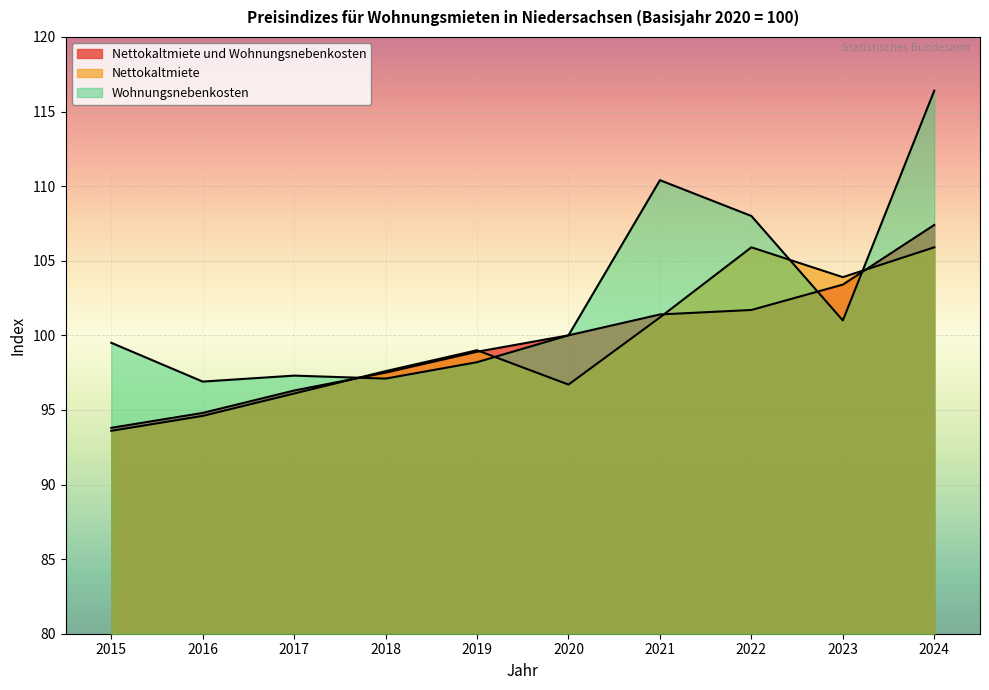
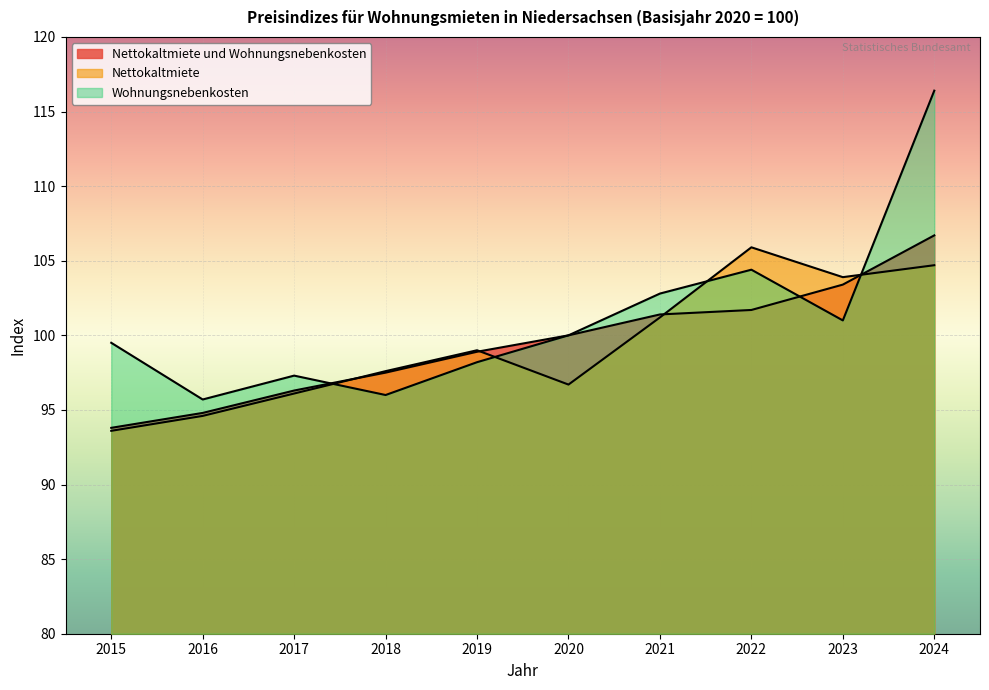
Wohnungsnebenkosten, 2016: 96.9 -> 95.7
Wohnungsnebenkosten, 2018: 97.1 -> 96.0
Wohnungsnebenkosten, 2021: 110.4 -> 102.8
Wohnungsnebenkosten, 2022: 108.0 -> 104.4
Nettokaltmiete und Wohnungsnebenkosten, 2024: 107.4 -> 106.7
Nettokaltmiete, 2024: 105.9 -> 104.7
